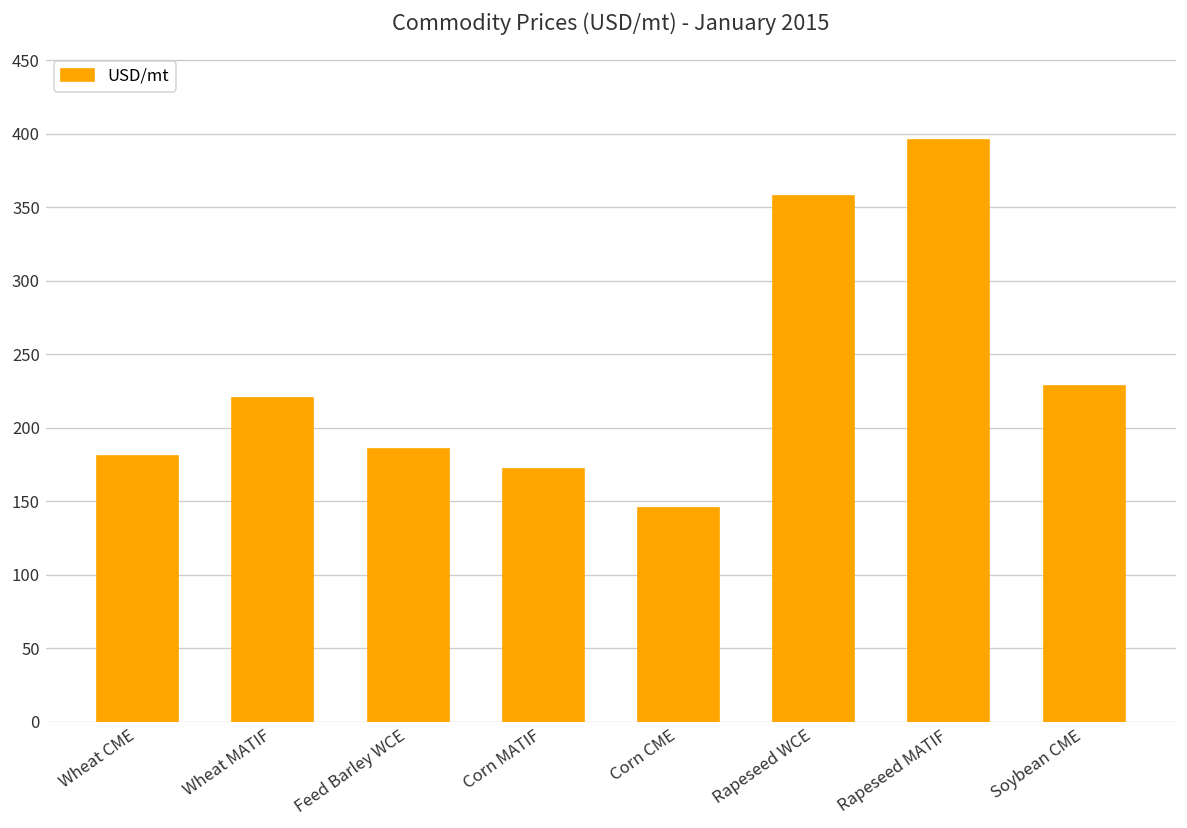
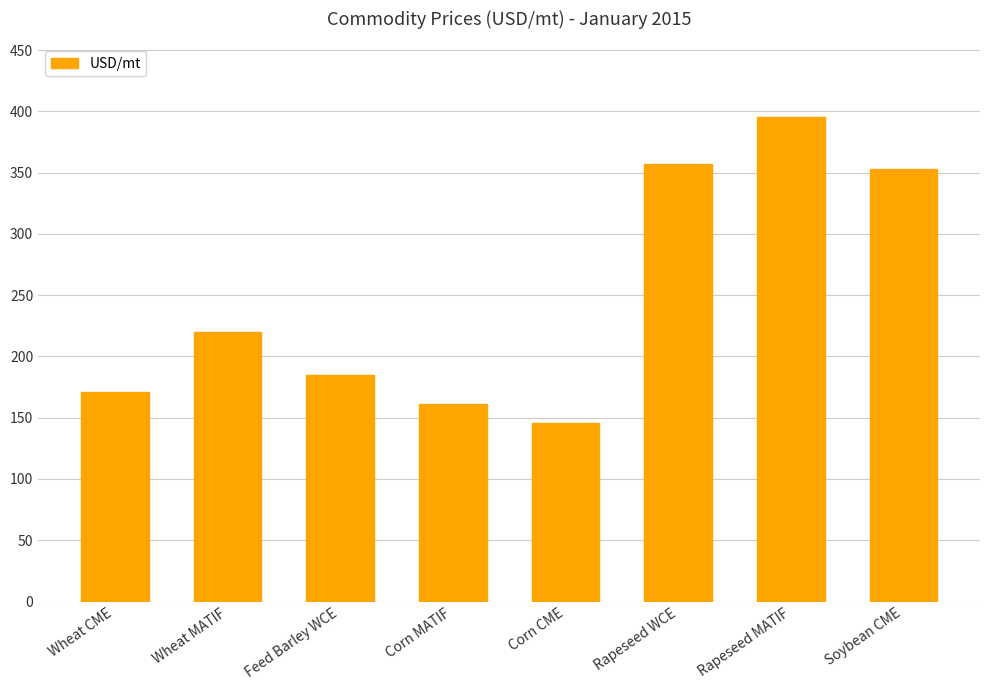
Wheat CME: 181 -> 171
Corn MATIF: 172 -> 161
Soybean CME: 229 -> 353
